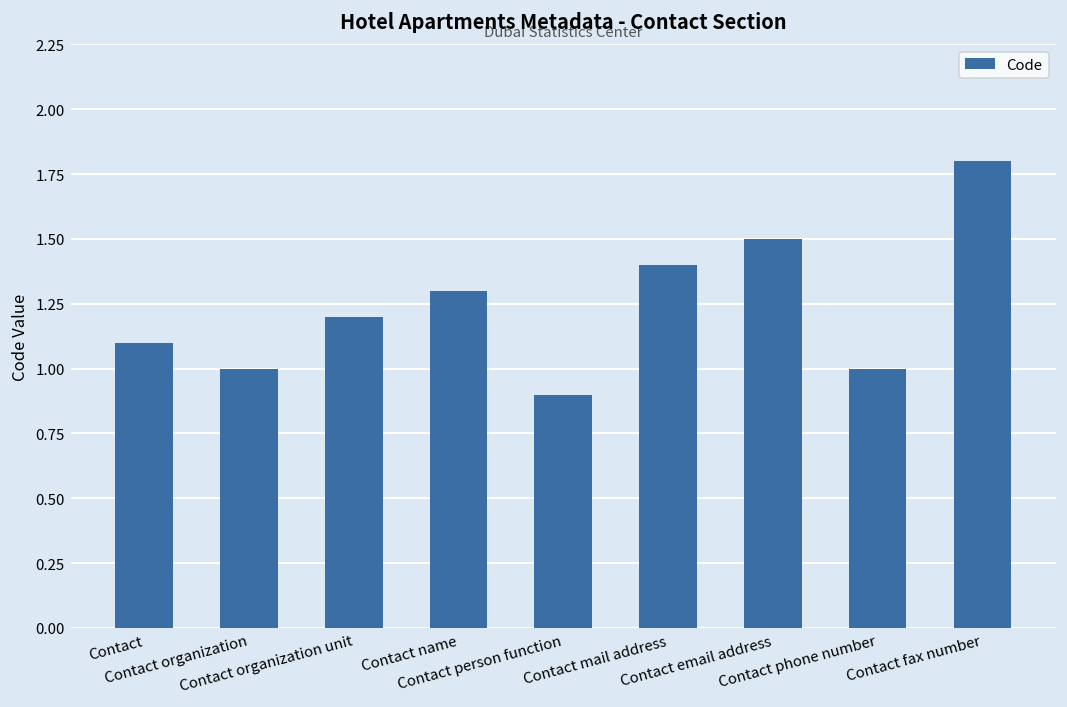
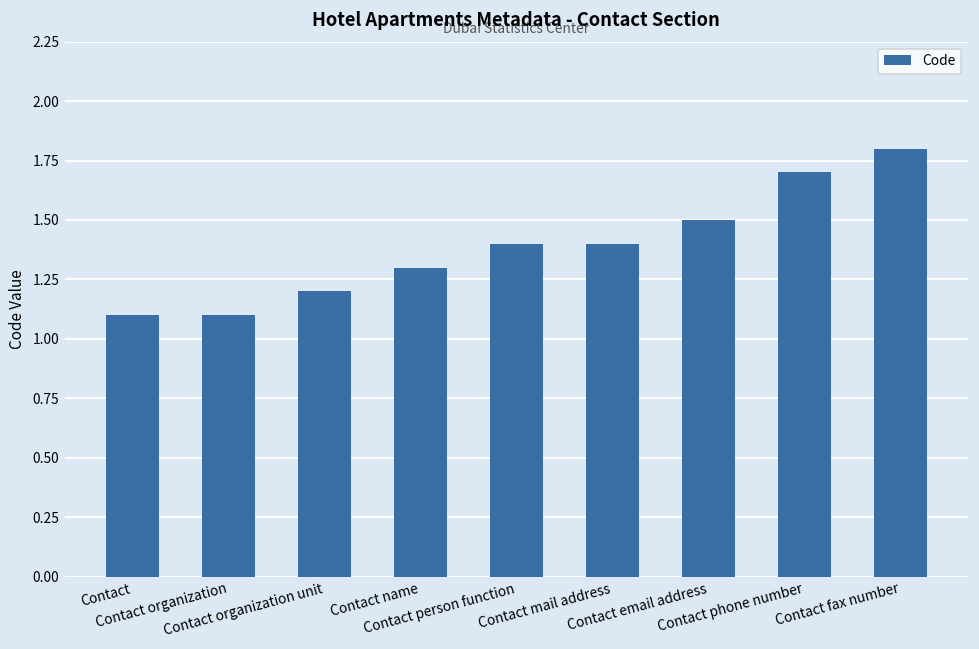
Contact organization: 1.0 -> 1.1
Contact person function: 0.9 -> 1.4
Contact phone number: 1.0 -> 1.7
